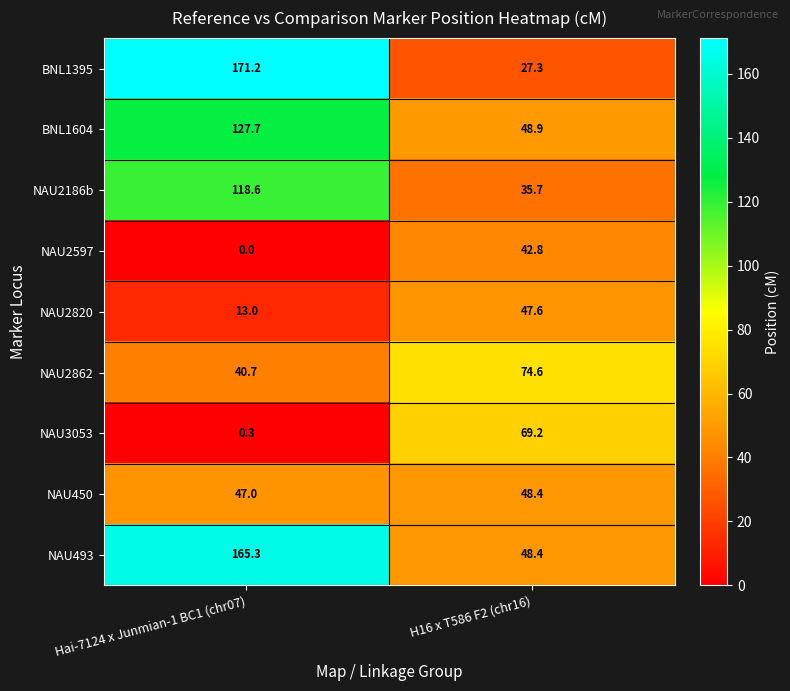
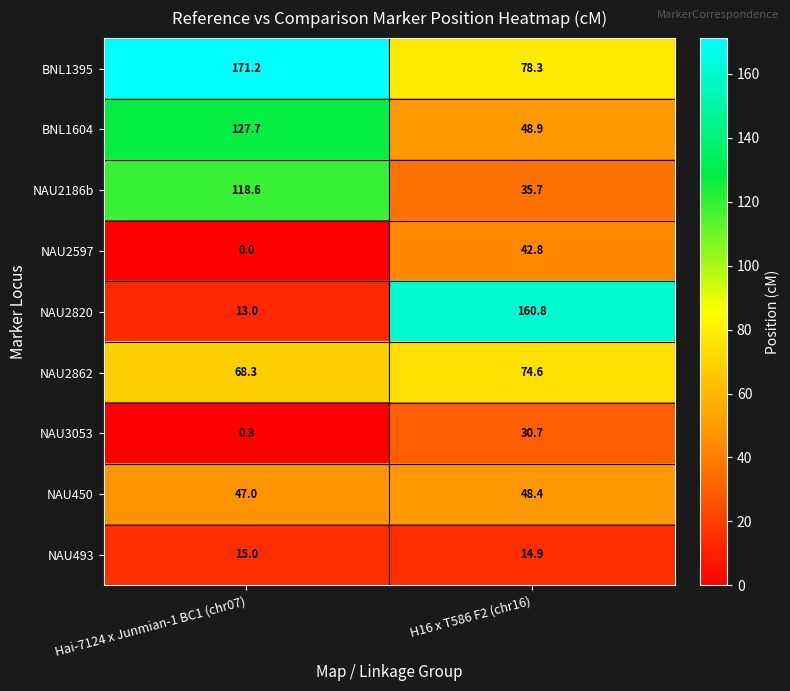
BNL1395, H16 x T586 F2 (chr16): 27.3 -> 78.3
NAU2820, H16 x T586 F2 (chr16): 47.6 -> 160.8
NAU2862, Hai-7124 x Junmian-1 BC1 (chr07): 40.7 -> 68.3
NAU3053, H16 x T586 F2 (chr16): 69.2 -> 30.7
NAU493, Hai-7124 x Junmian-1 BC1 (chr07): 165.3 -> 15.0
NAU493, H16 x T586 F2 (chr16): 48.4 -> 14.9
